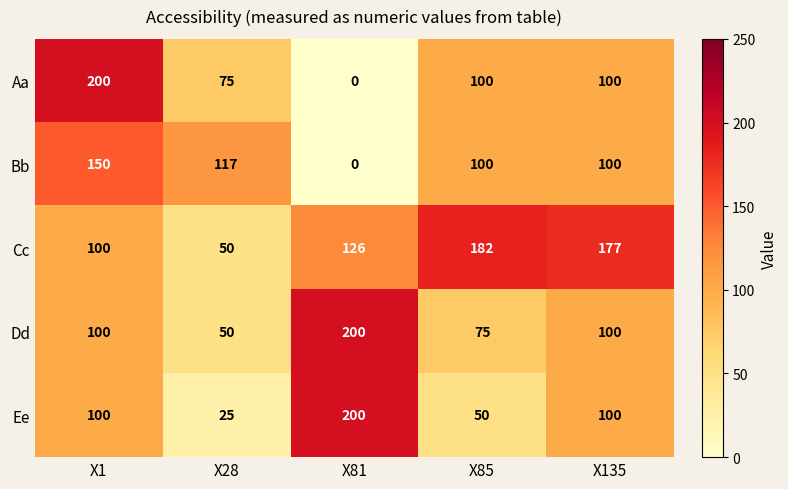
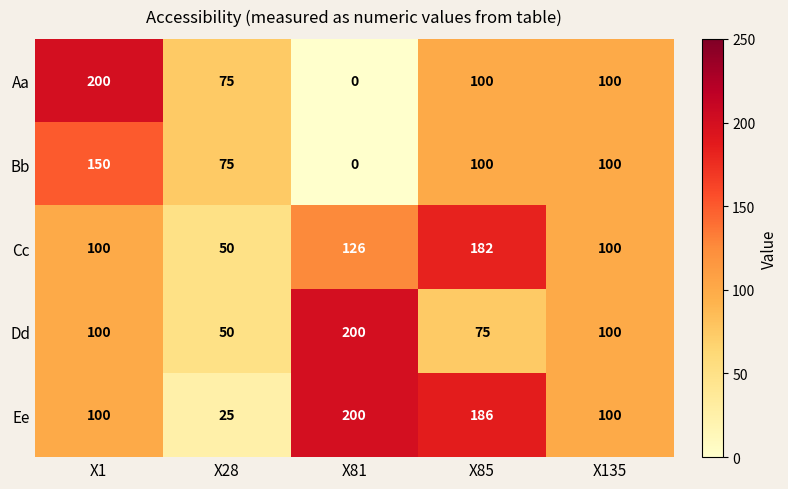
Bb, X28: 117 -> 75
Cc, X135: 177 -> 100
Ee, X85: 50 -> 186
